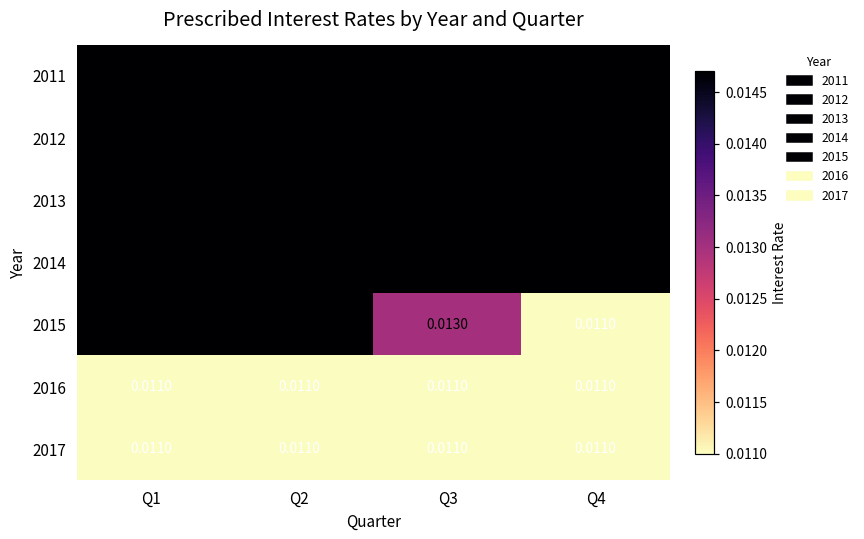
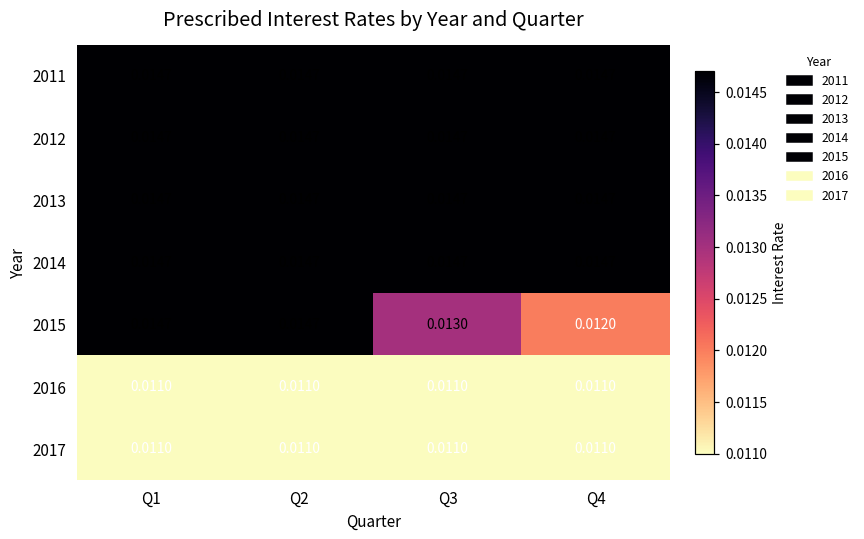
2015, Q4: 0.0110 -> 0.0120
